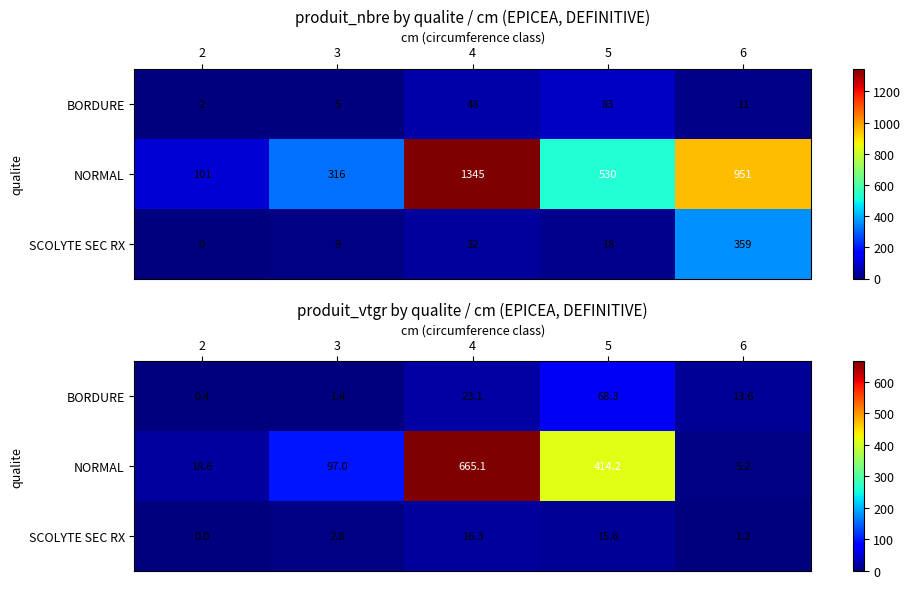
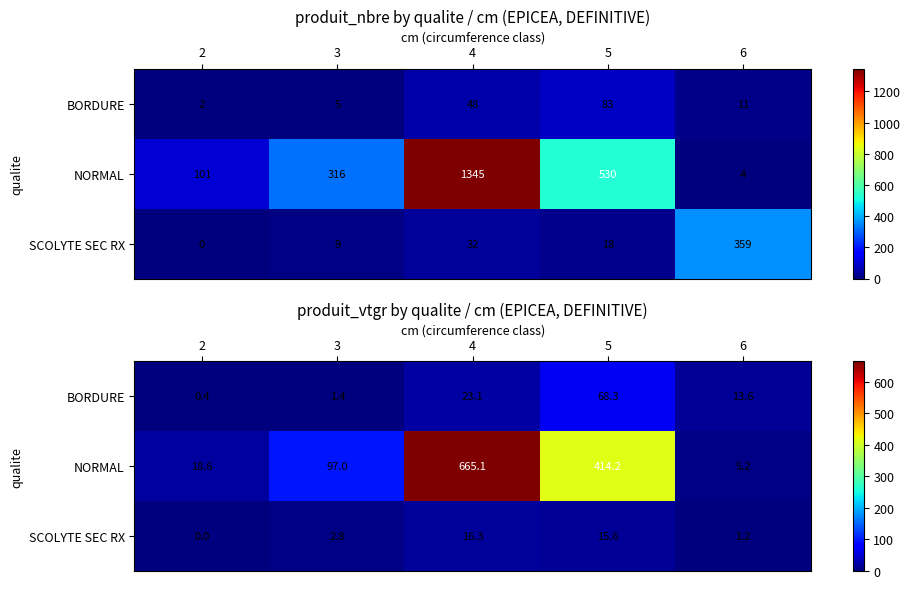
produit_nbre by qualite / cm (EPICEA, DEFINITIVE), NORMAL, 6: 951 -> 4
